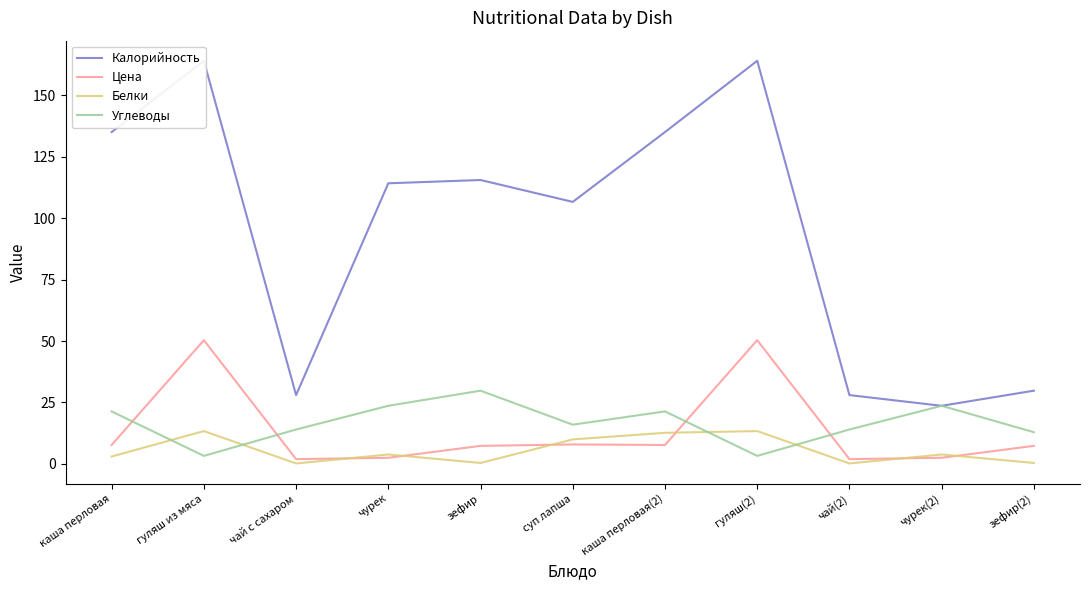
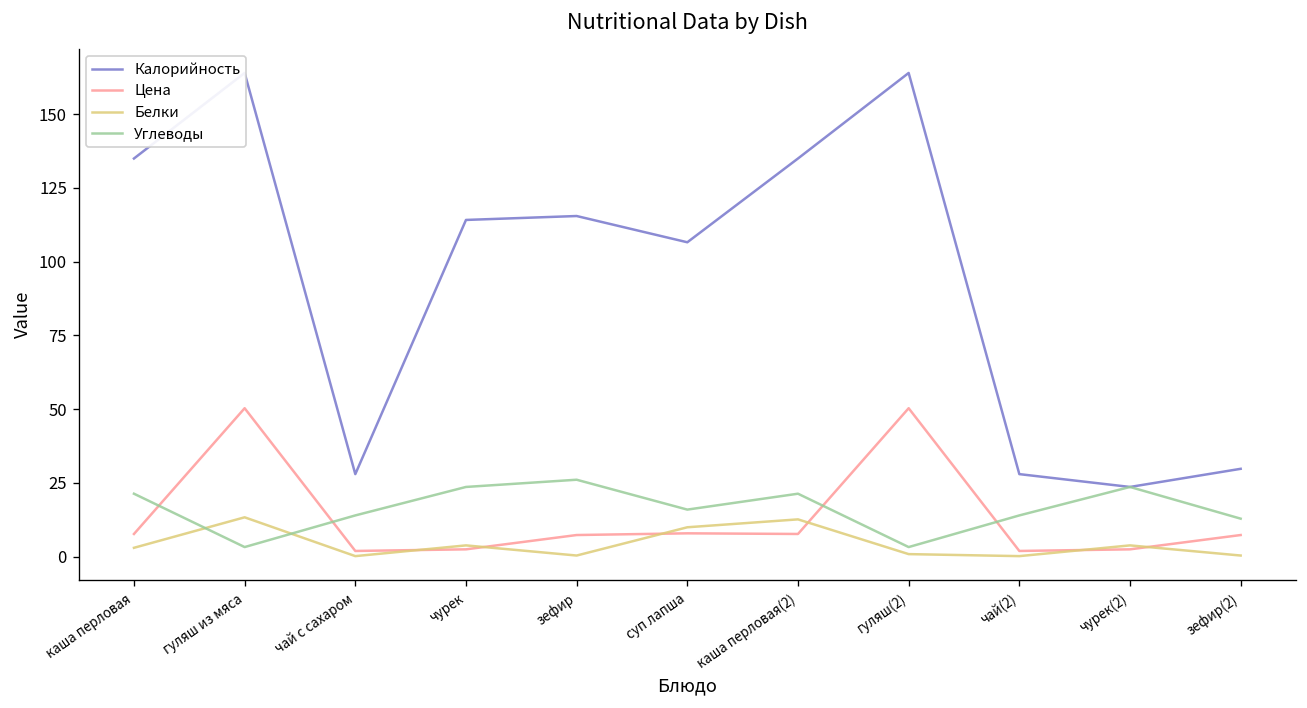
Углеводы, зефир: 30 -> 26
Белки, гуляш(2): 13 -> 1
